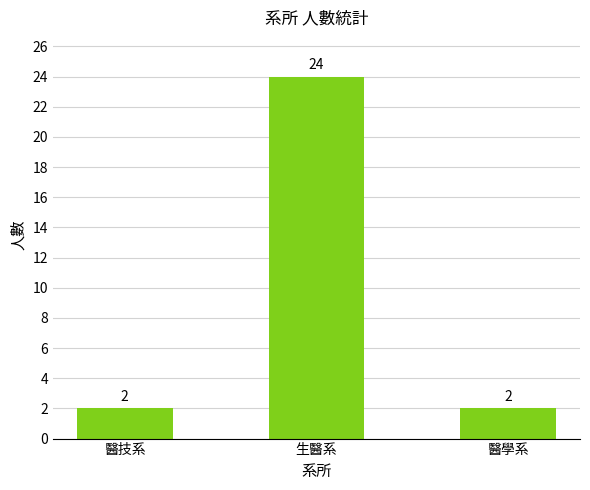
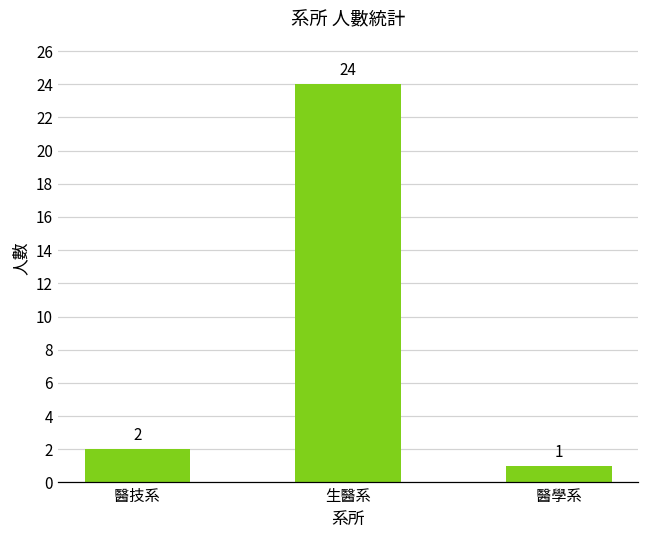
醫學系: 2 -> 1
